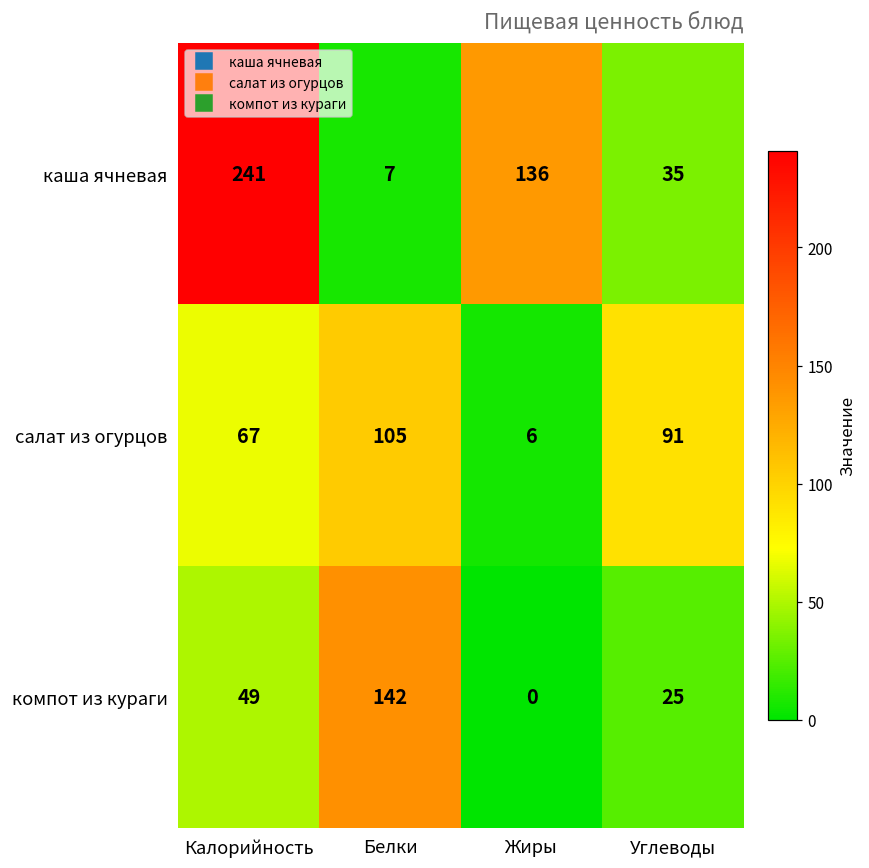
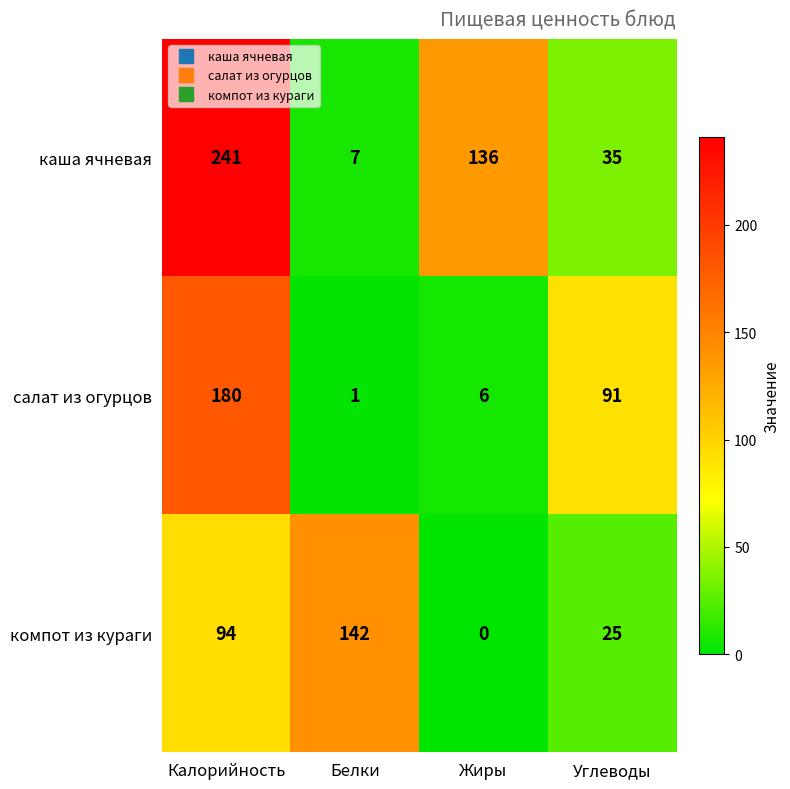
салат из огурцов, Калорийность: 67 -> 180
салат из огурцов, Белки: 105 -> 1
компот из кураги, Калорийность: 49 -> 94
